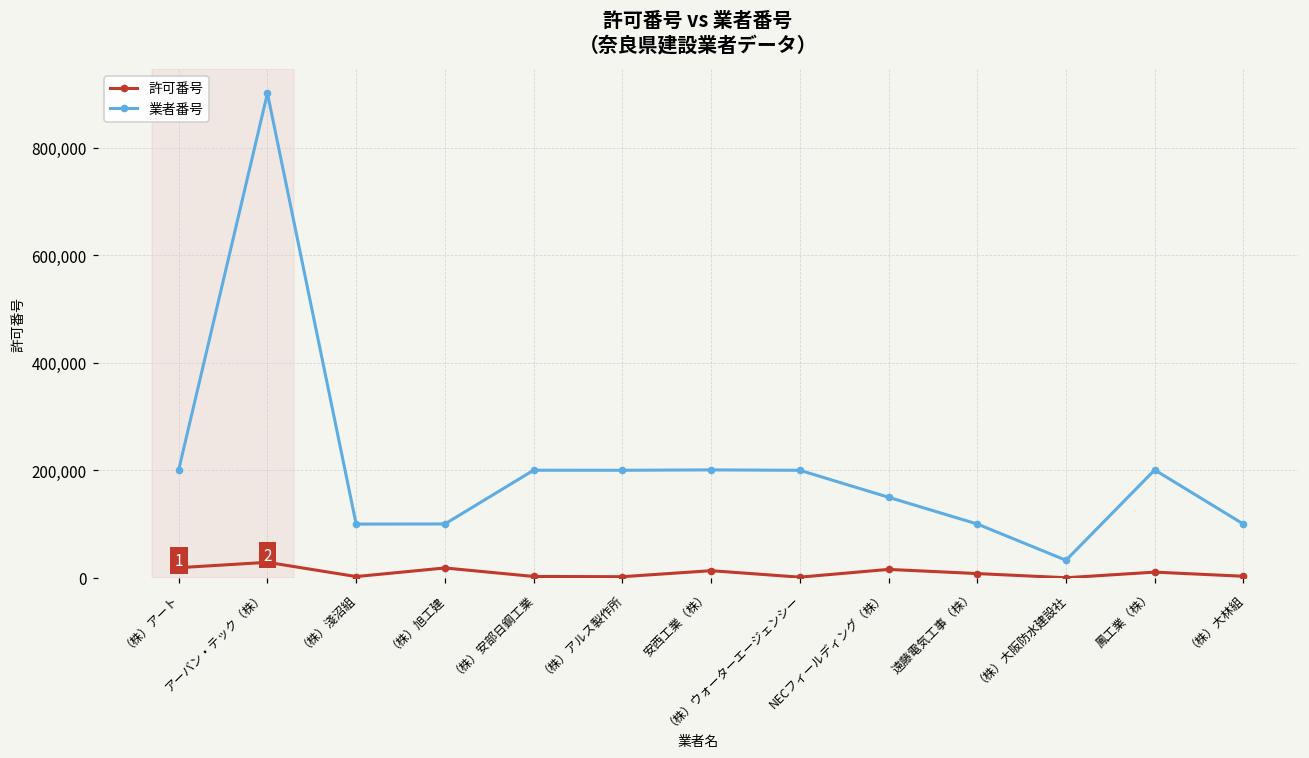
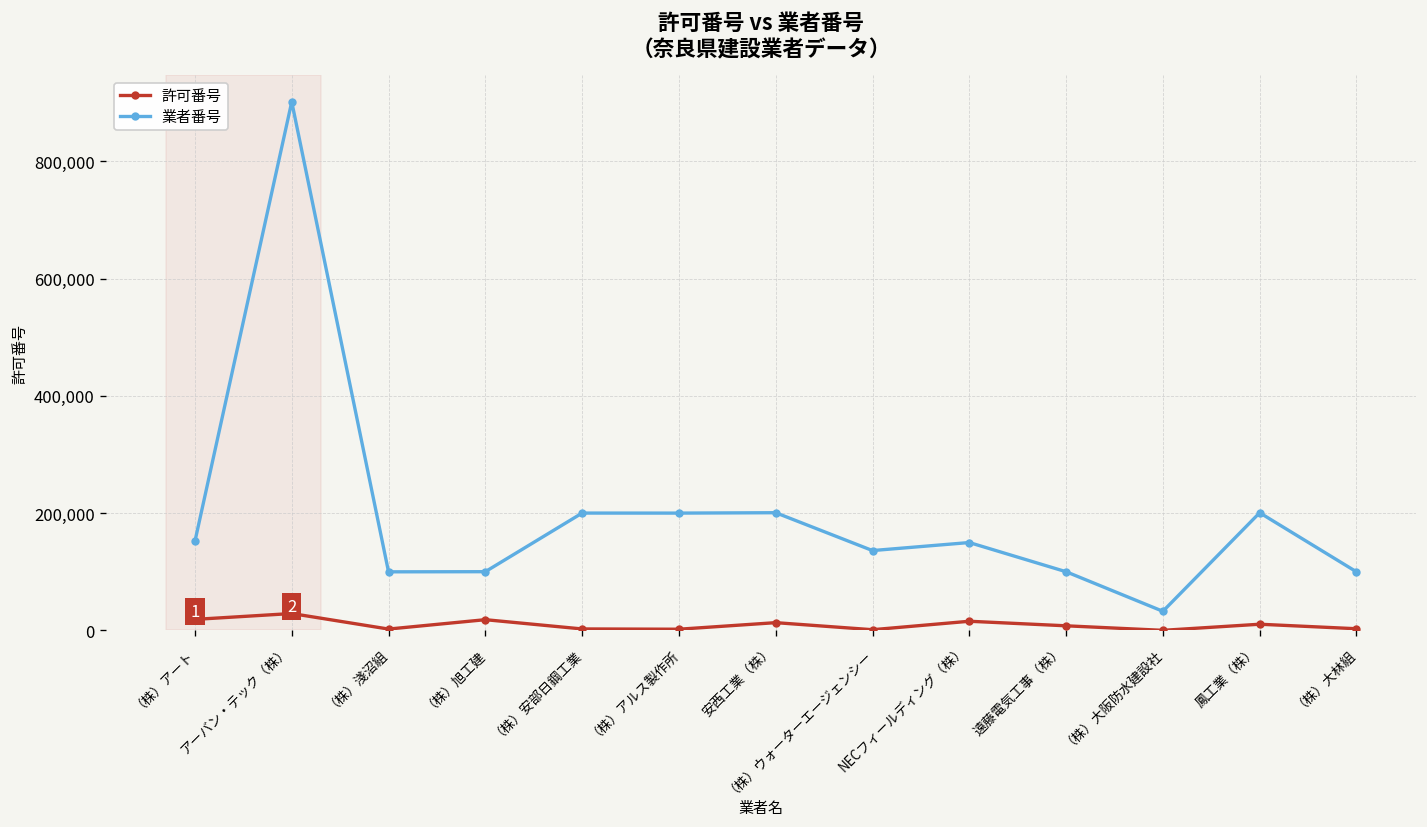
業者番号, （株）アート: 200,000 -> 150,000
業者番号, （株）ウォーターエージェンシー: 200,000 -> 140,000
